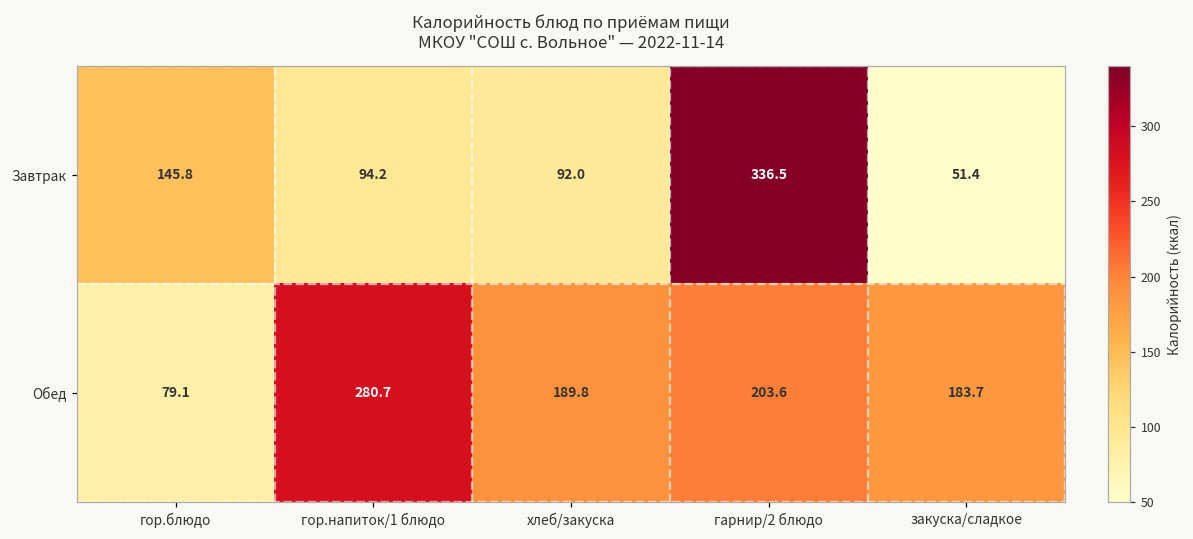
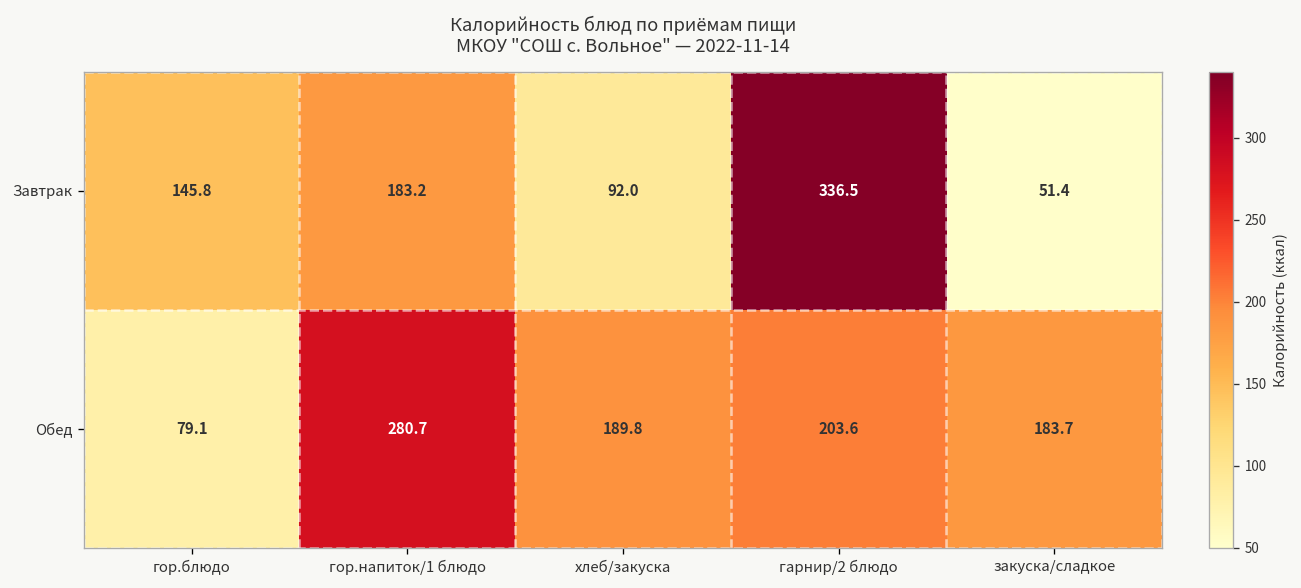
Завтрак, гор.напиток/1 блюдо: 94.2 -> 183.2
